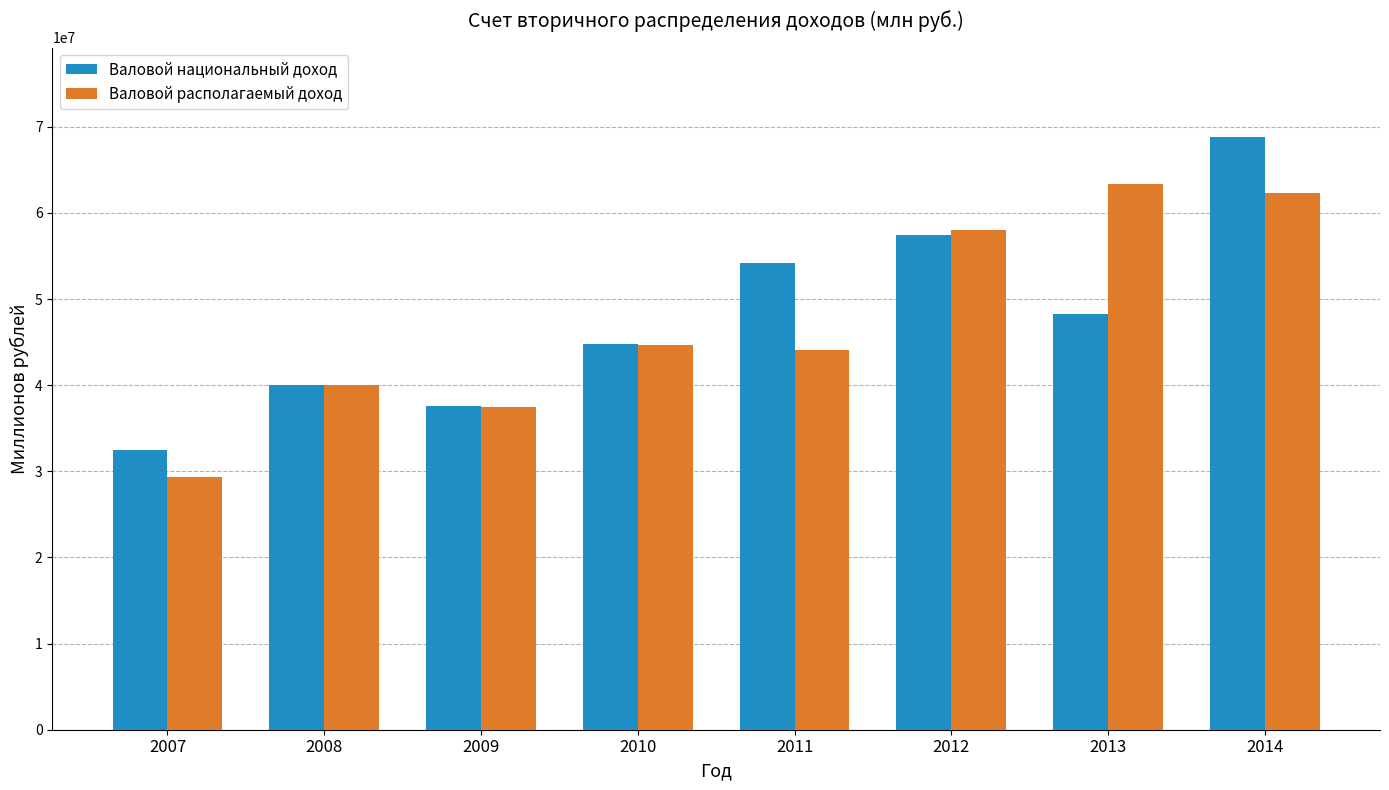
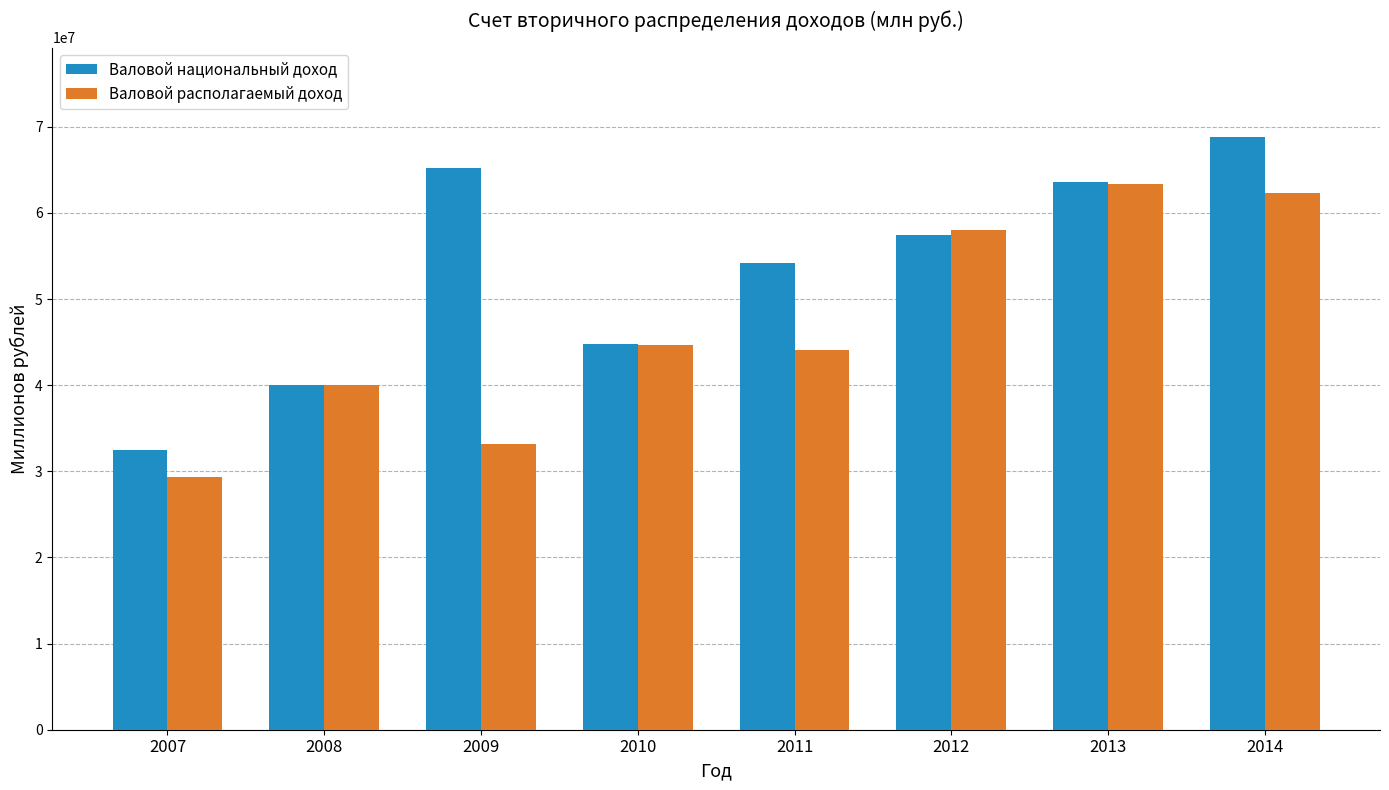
Валовой национальный доход, 2009: 38000000 -> 65000000
Валовой располагаемый доход, 2009: 37000000 -> 33000000
Валовой национальный доход, 2013: 48000000 -> 64000000
